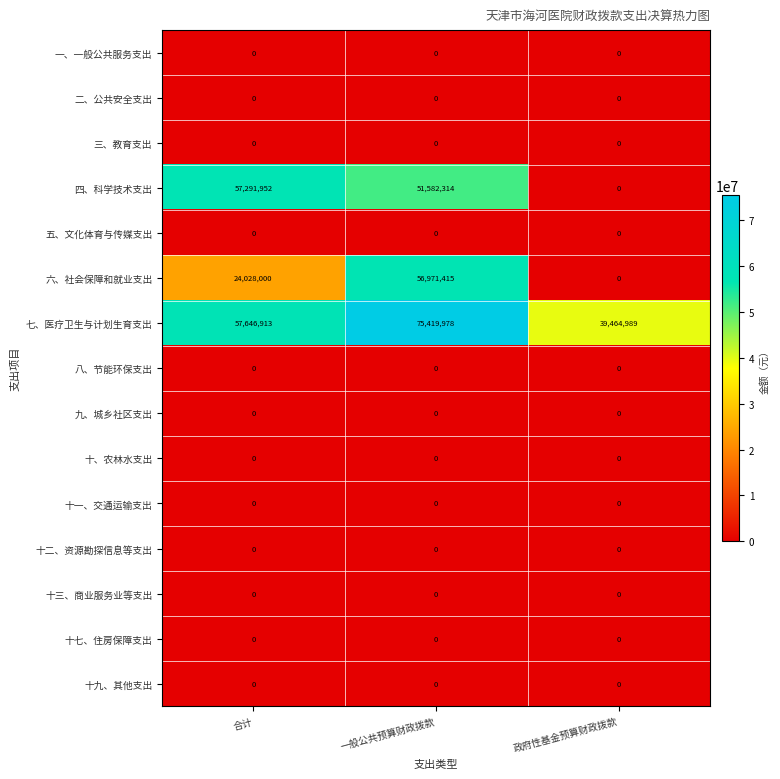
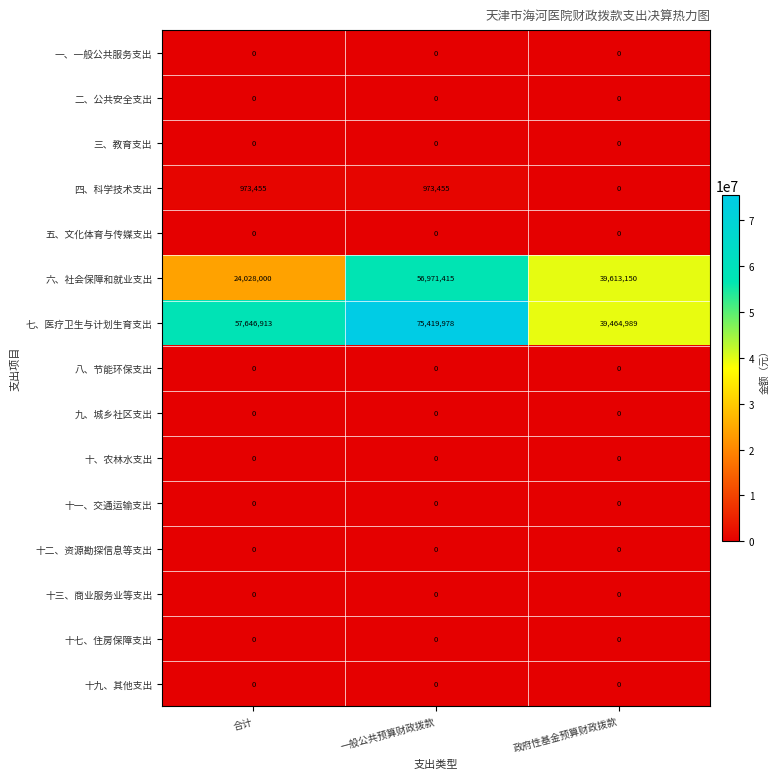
四、科学技术支出, 合计: 57,291,952 -> 973,455
四、科学技术支出, 一般公共预算财政拨款: 51,582,314 -> 973,455
六、社会保障和就业支出, 政府性基金预算财政拨款: 0 -> 39,613,150
